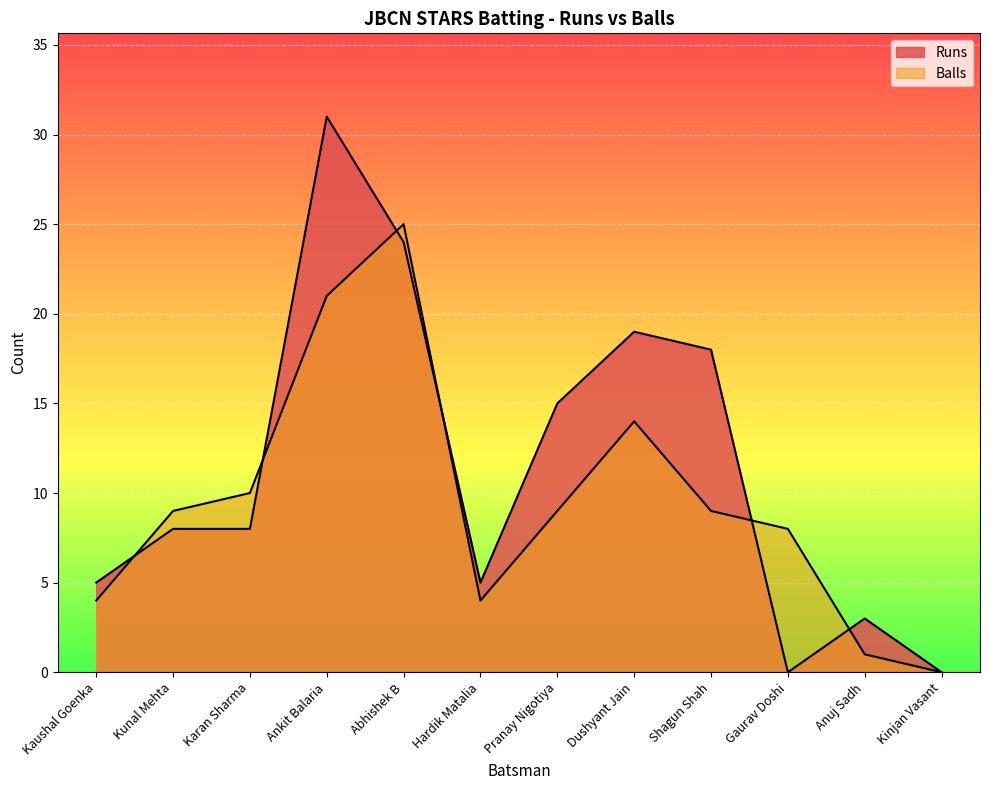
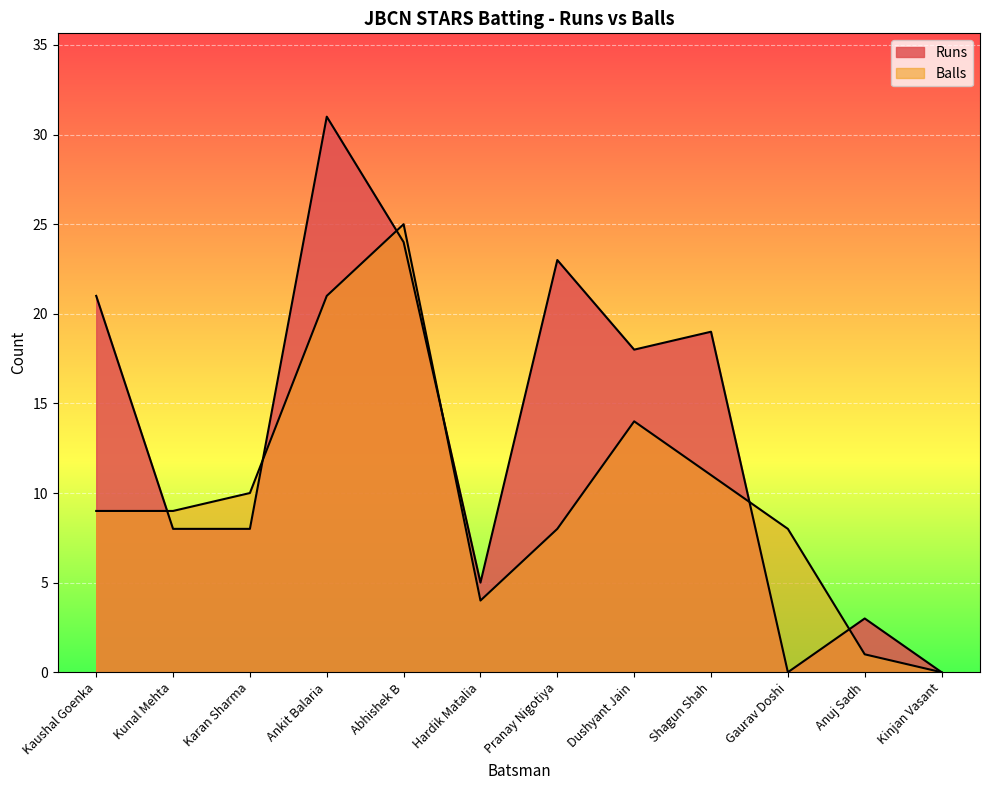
Runs, Kaushal Goenka: 5 -> 21
Balls, Kaushal Goenka: 4 -> 9
Runs, Pranay Nigotiya: 15 -> 23
Balls, Pranay Nigotiya: 9 -> 8
Runs, Dushyant Jain: 19 -> 18
Runs, Shagun Shah: 18 -> 19
Balls, Shagun Shah: 9 -> 11
